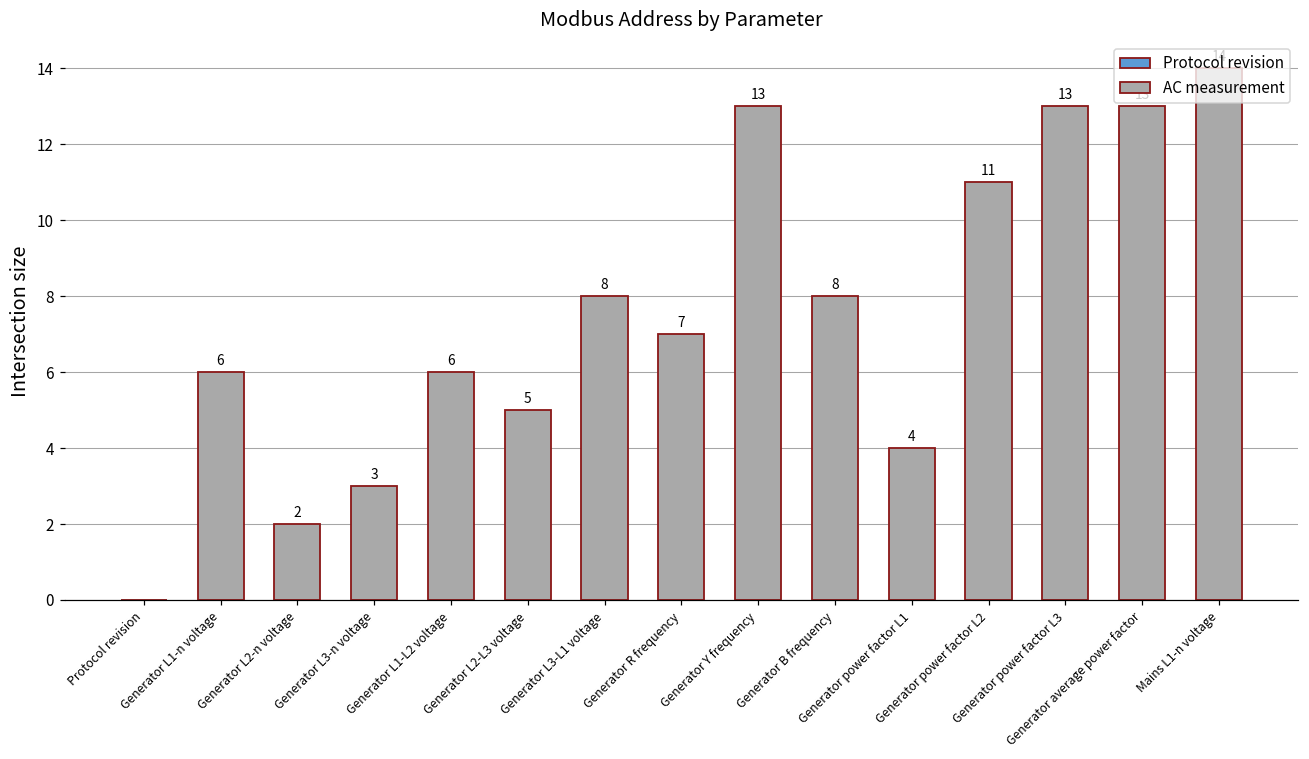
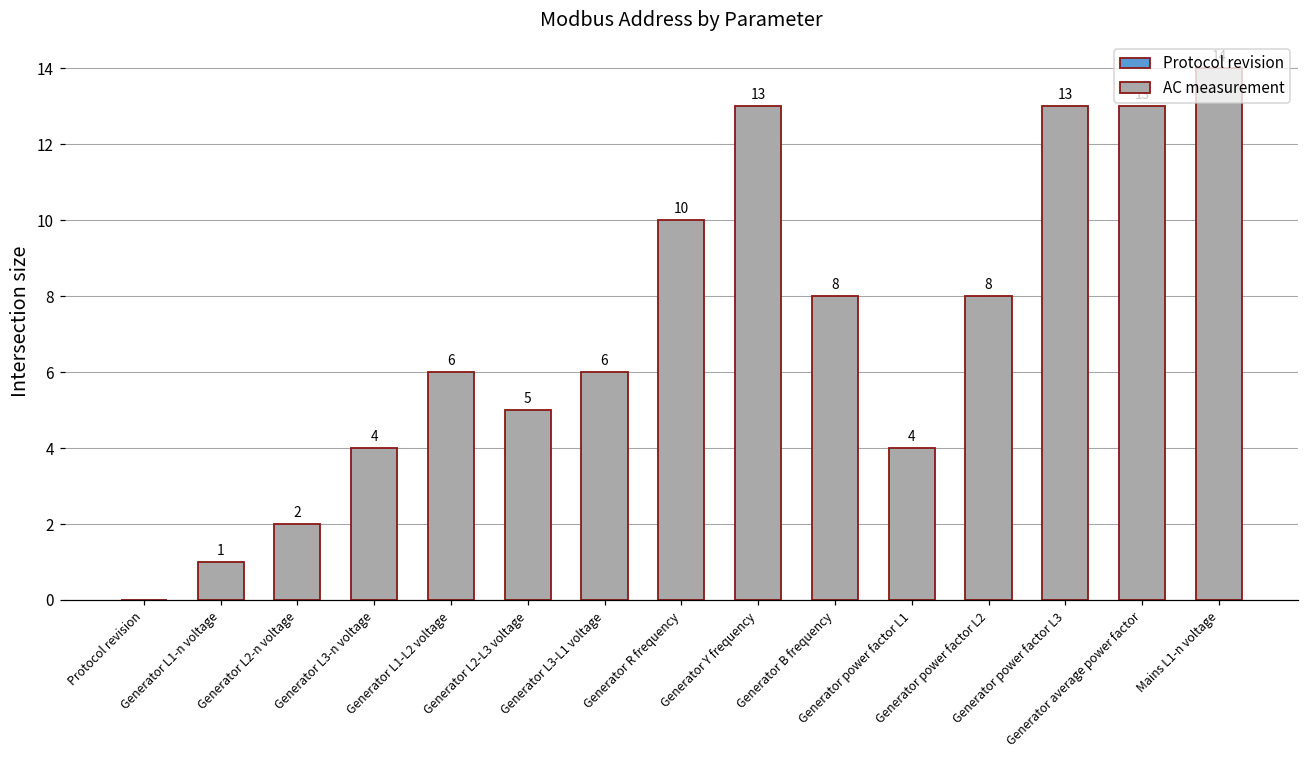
Generator L1-n voltage: 6 -> 1
Generator L3-n voltage: 3 -> 4
Generator L3-L1 voltage: 8 -> 6
Generator R frequency: 7 -> 10
Generator power factor L2: 11 -> 8
